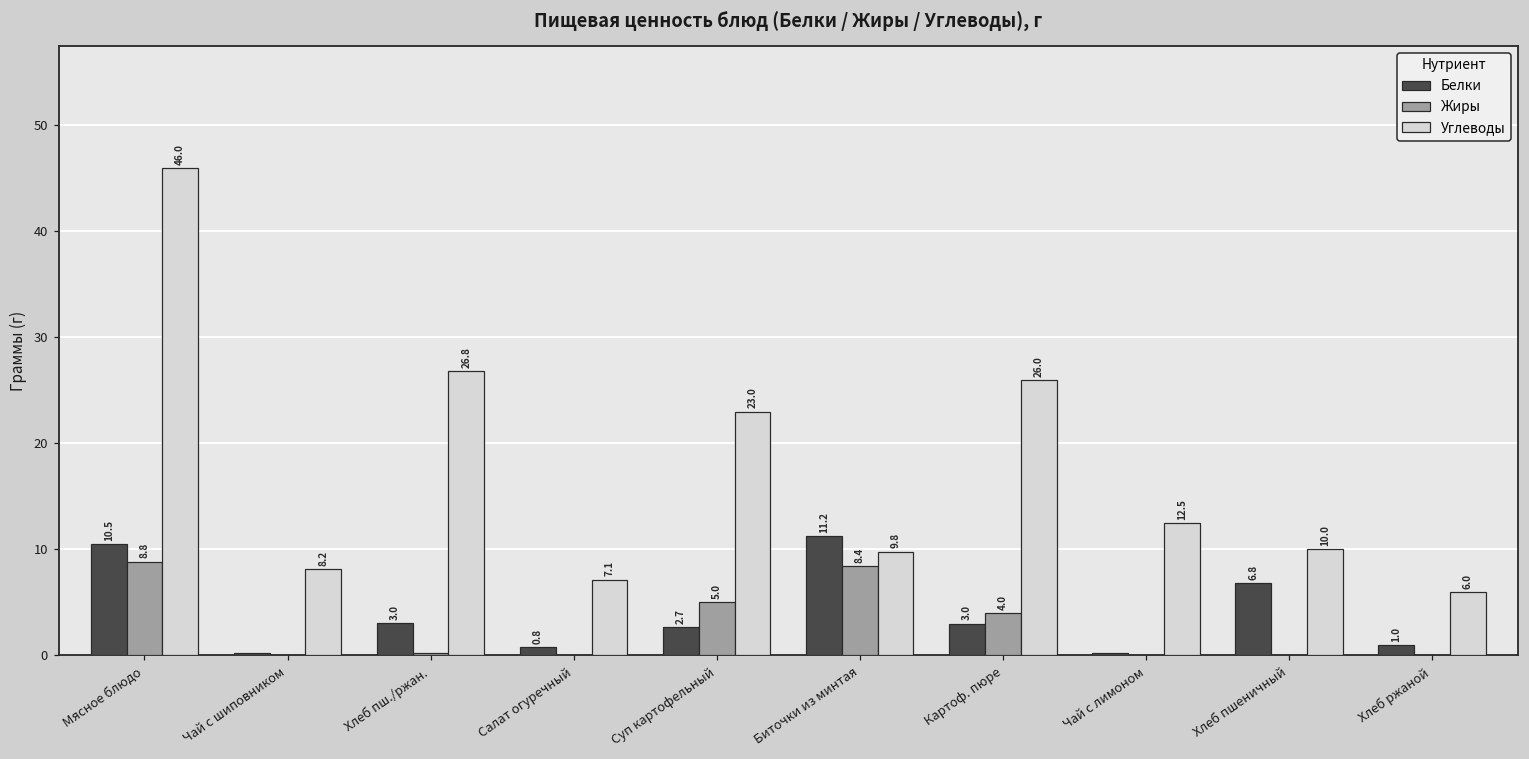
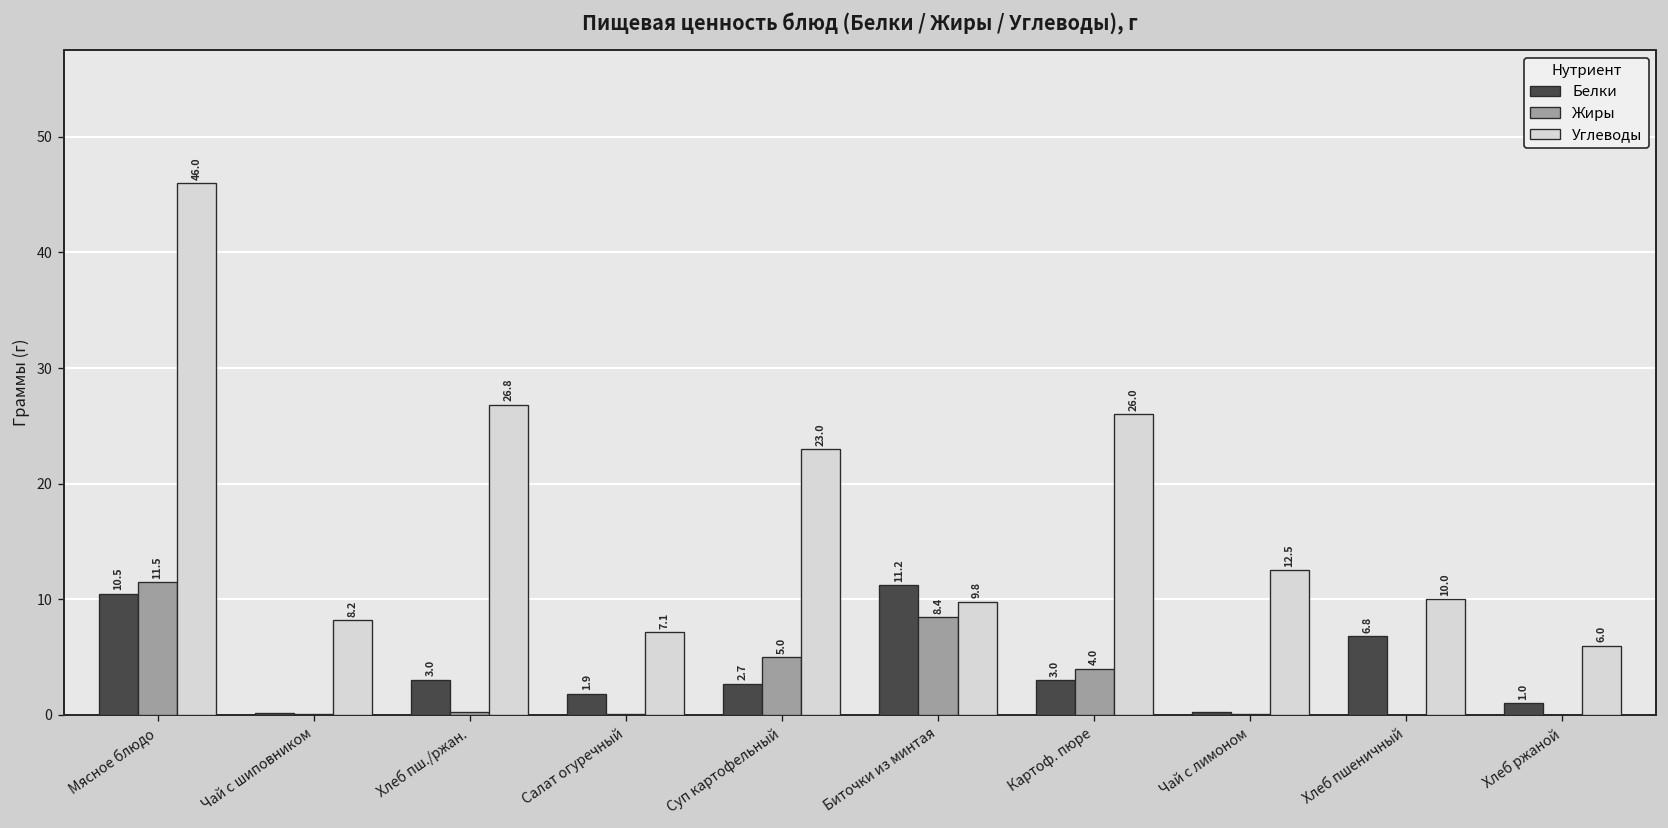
Жиры, Мясное блюдо: 8.8 -> 11.5
Белки, Салат огуречный: 0.8 -> 1.9
